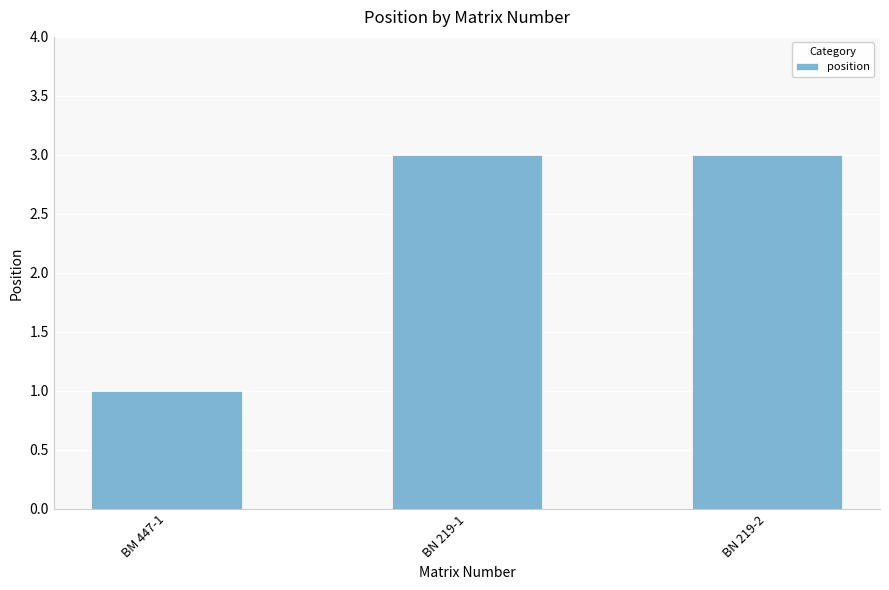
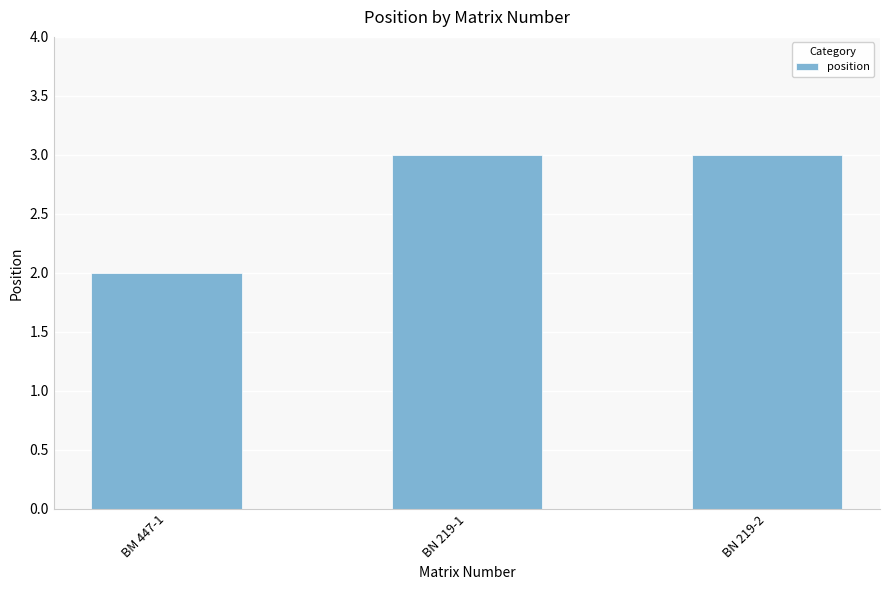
BM 447-1: 1 -> 2
